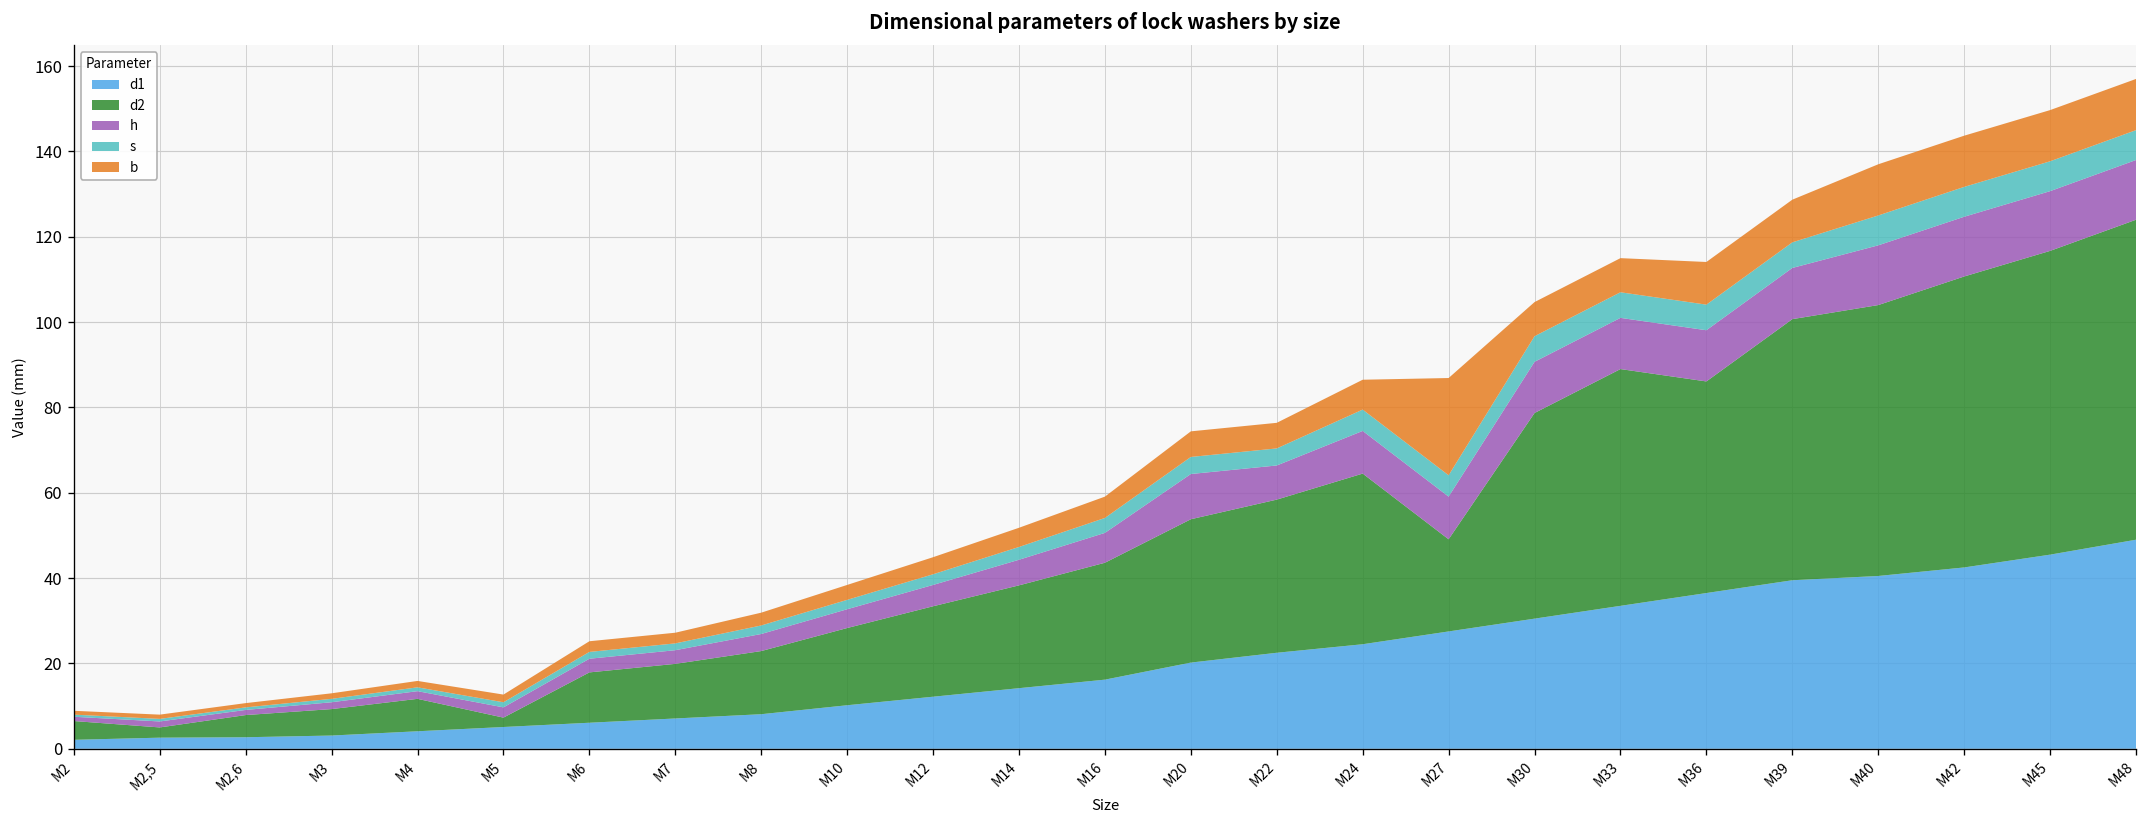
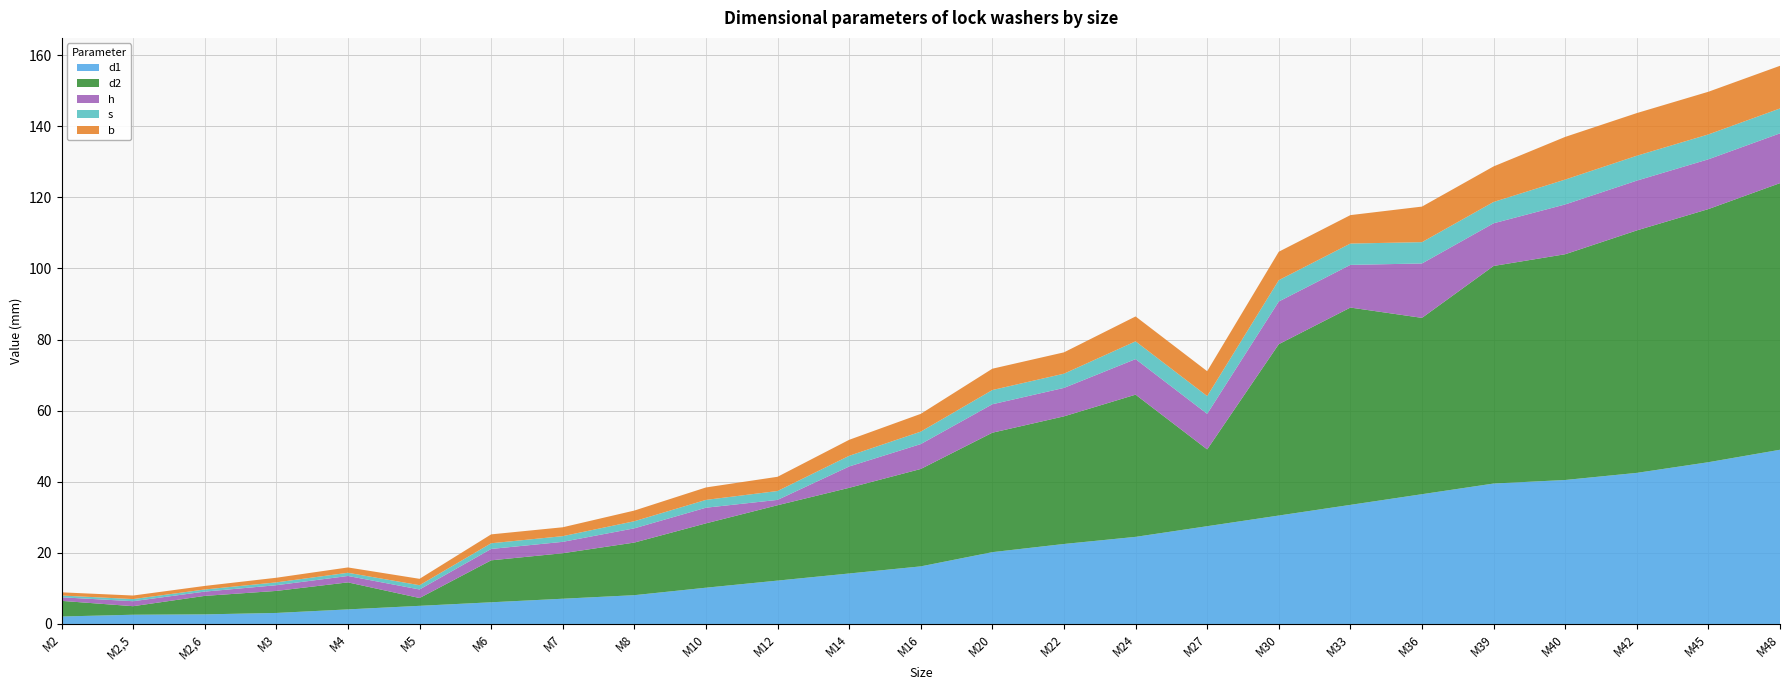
h, M12: 5 -> 2
h, M20: 11 -> 8
b, M27: 23 -> 7
h, M36: 12 -> 15
